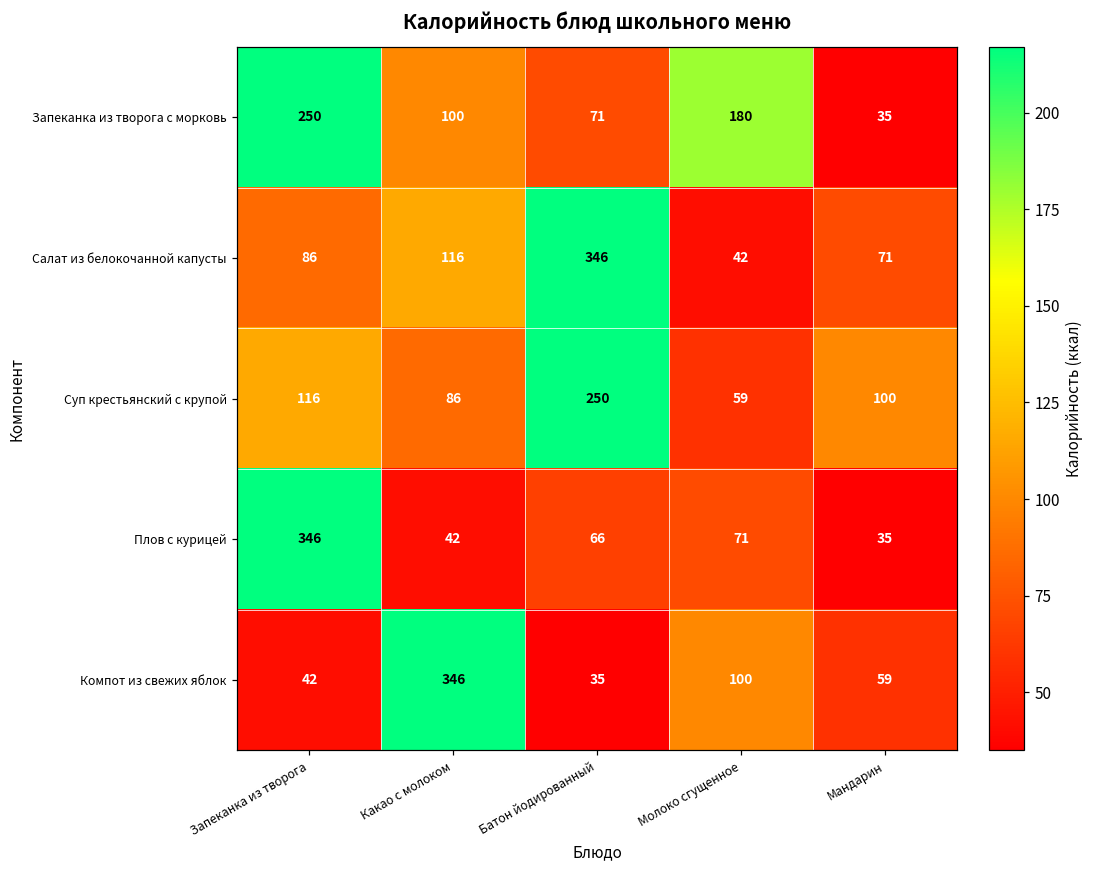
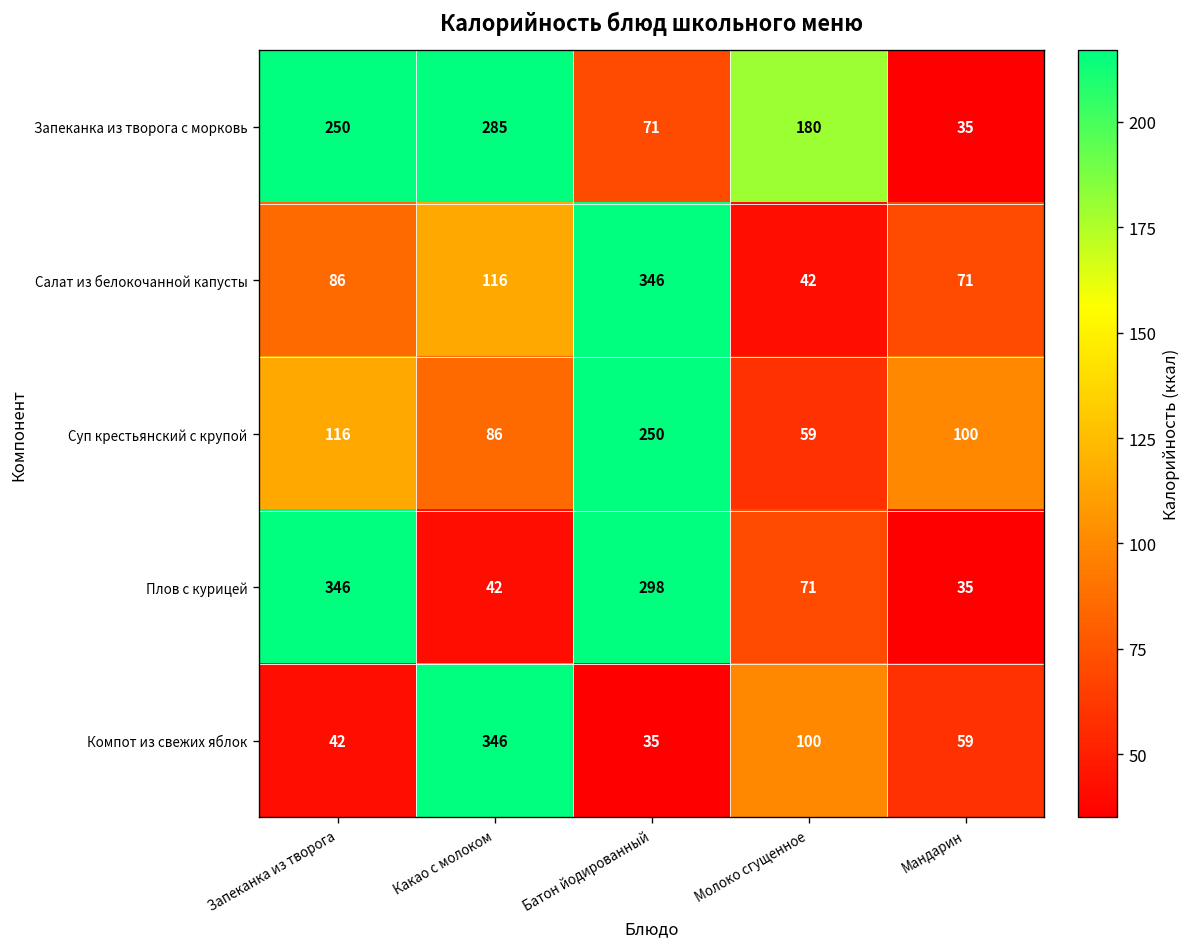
Запеканка из творога с морковь, Какао с молоком: 100 -> 285
Плов с курицей, Батон йодированный: 66 -> 298
